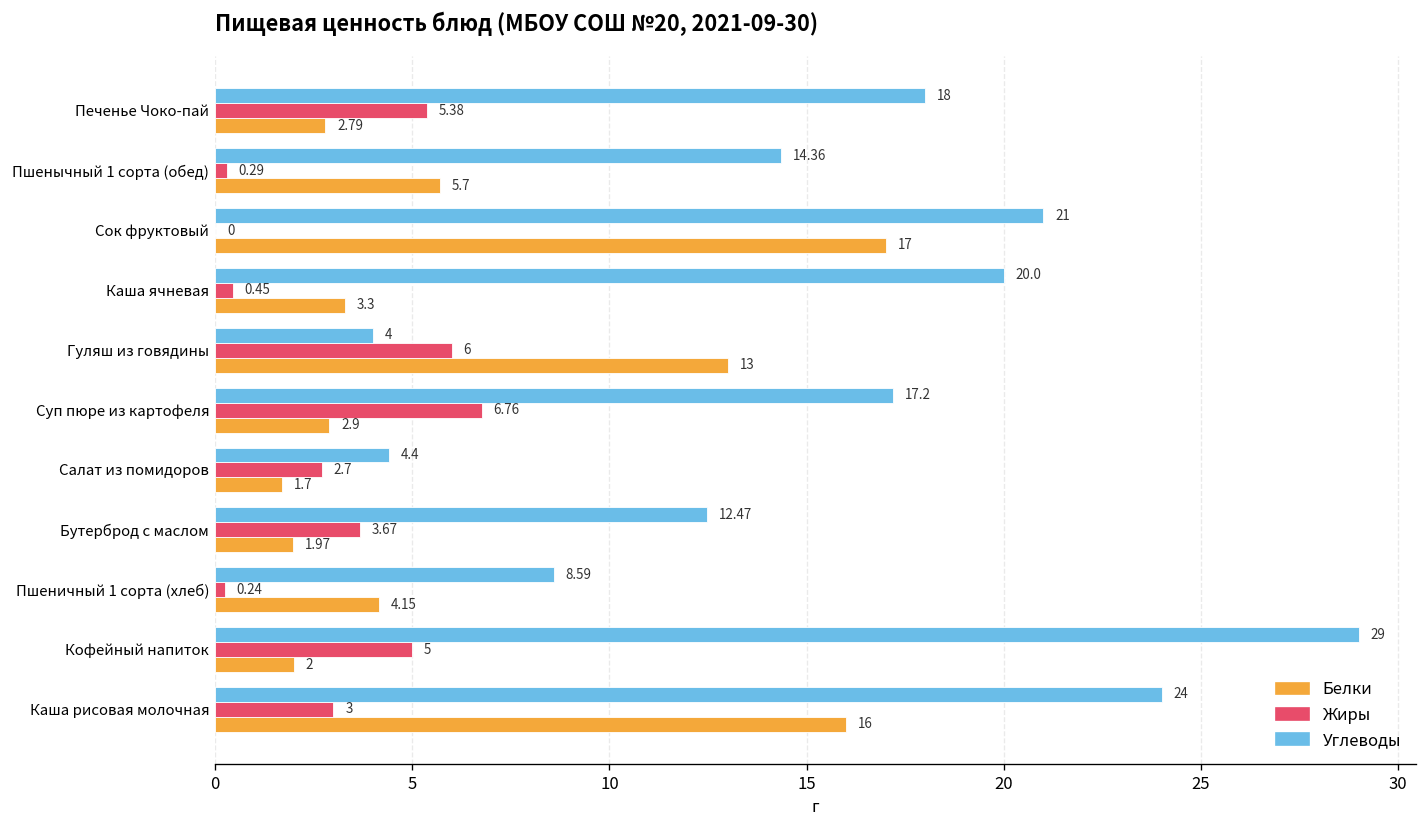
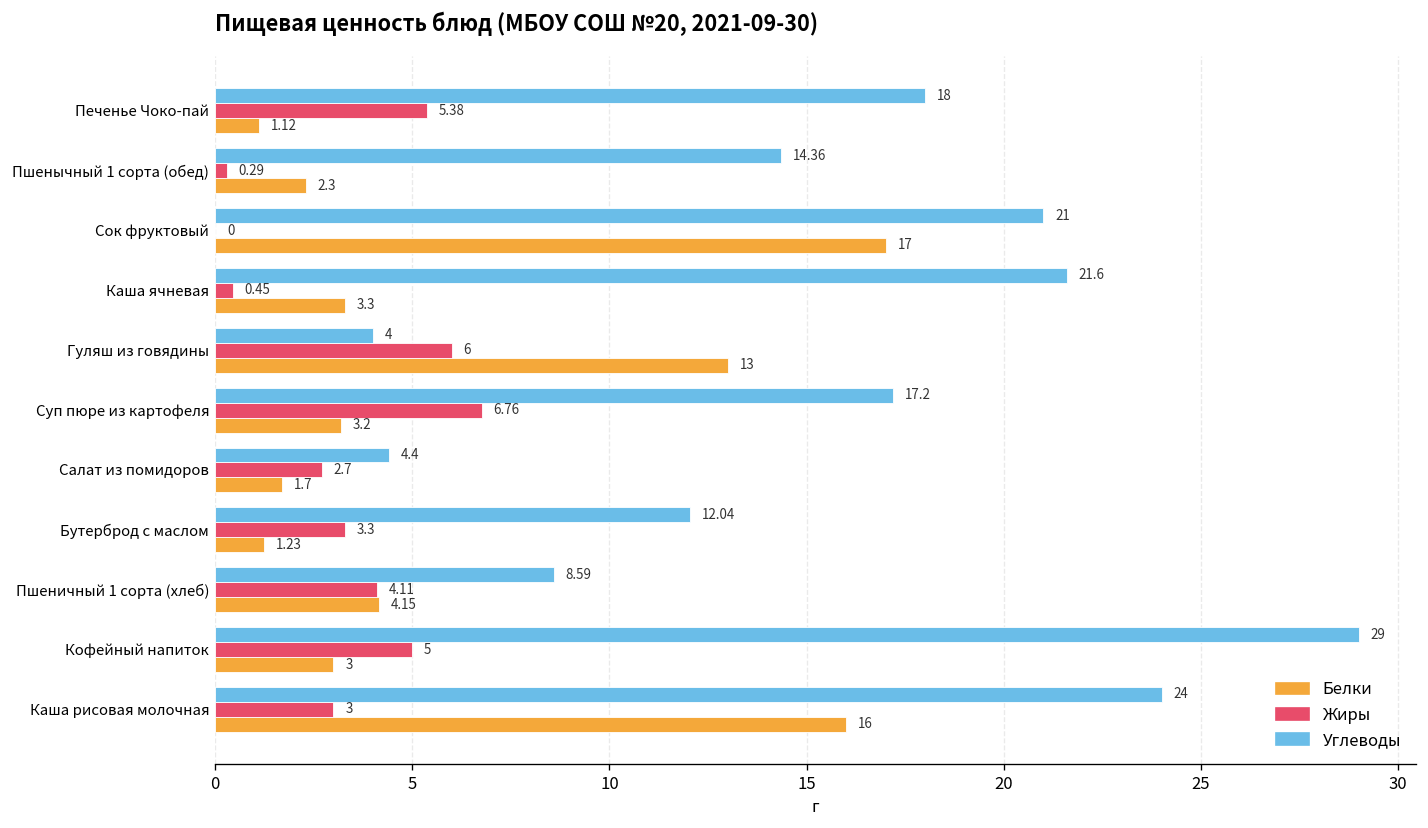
Белки, Печенье Чоко-пай: 2.79 -> 1.12
Белки, Пшенычный 1 сорта (обед): 5.7 -> 2.3
Углеводы, Каша ячневая: 20.0 -> 21.6
Белки, Суп пюре из картофеля: 2.9 -> 3.2
Углеводы, Бутерброд с маслом: 12.47 -> 12.04
Жиры, Бутерброд с маслом: 3.67 -> 3.3
Белки, Бутерброд с маслом: 1.97 -> 1.23
Жиры, Пшеничный 1 сорта (хлеб): 0.24 -> 4.11
Белки, Кофейный напиток: 2 -> 3
